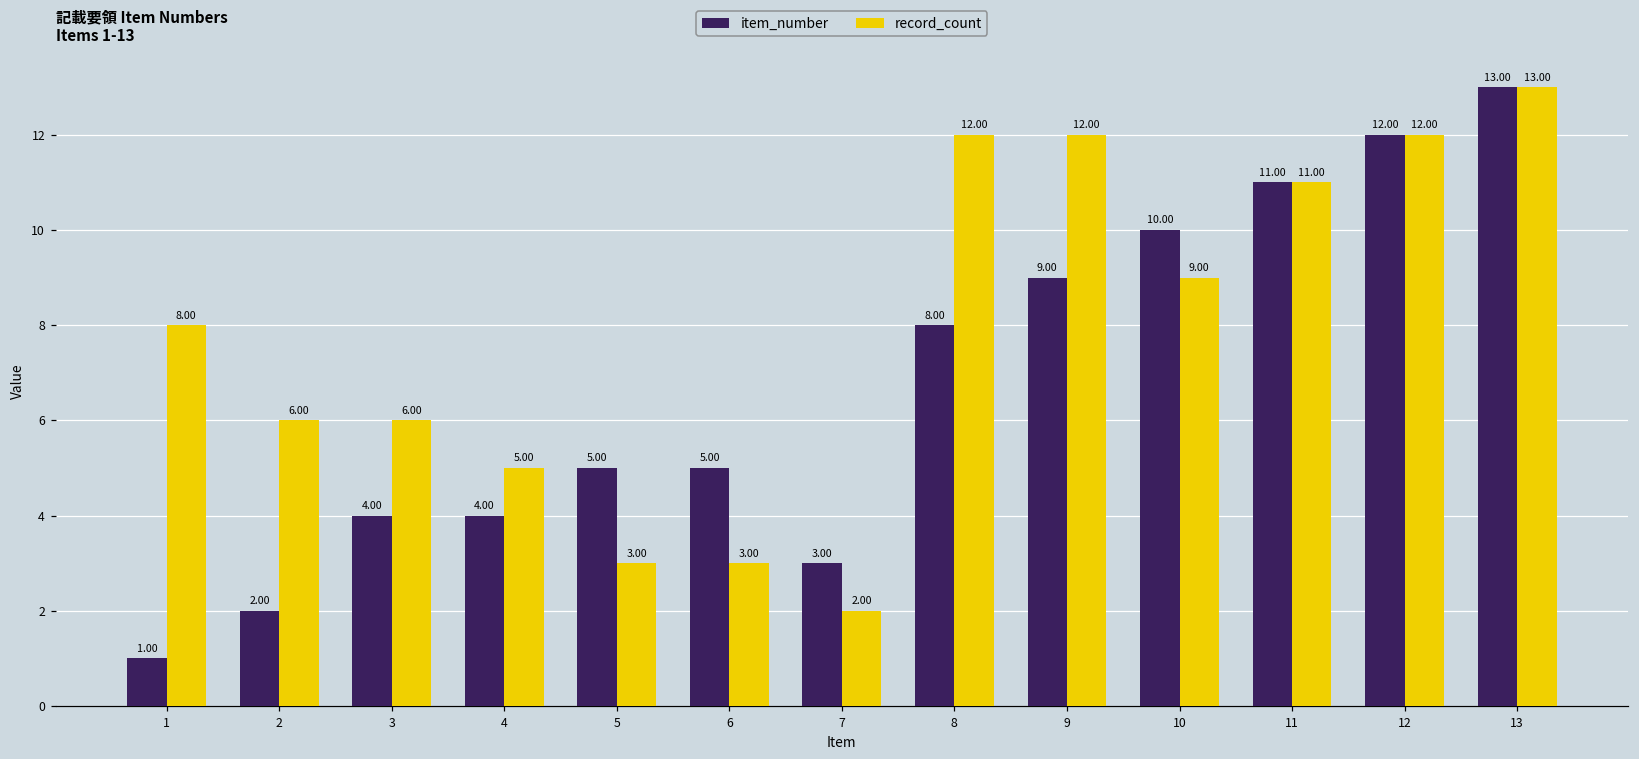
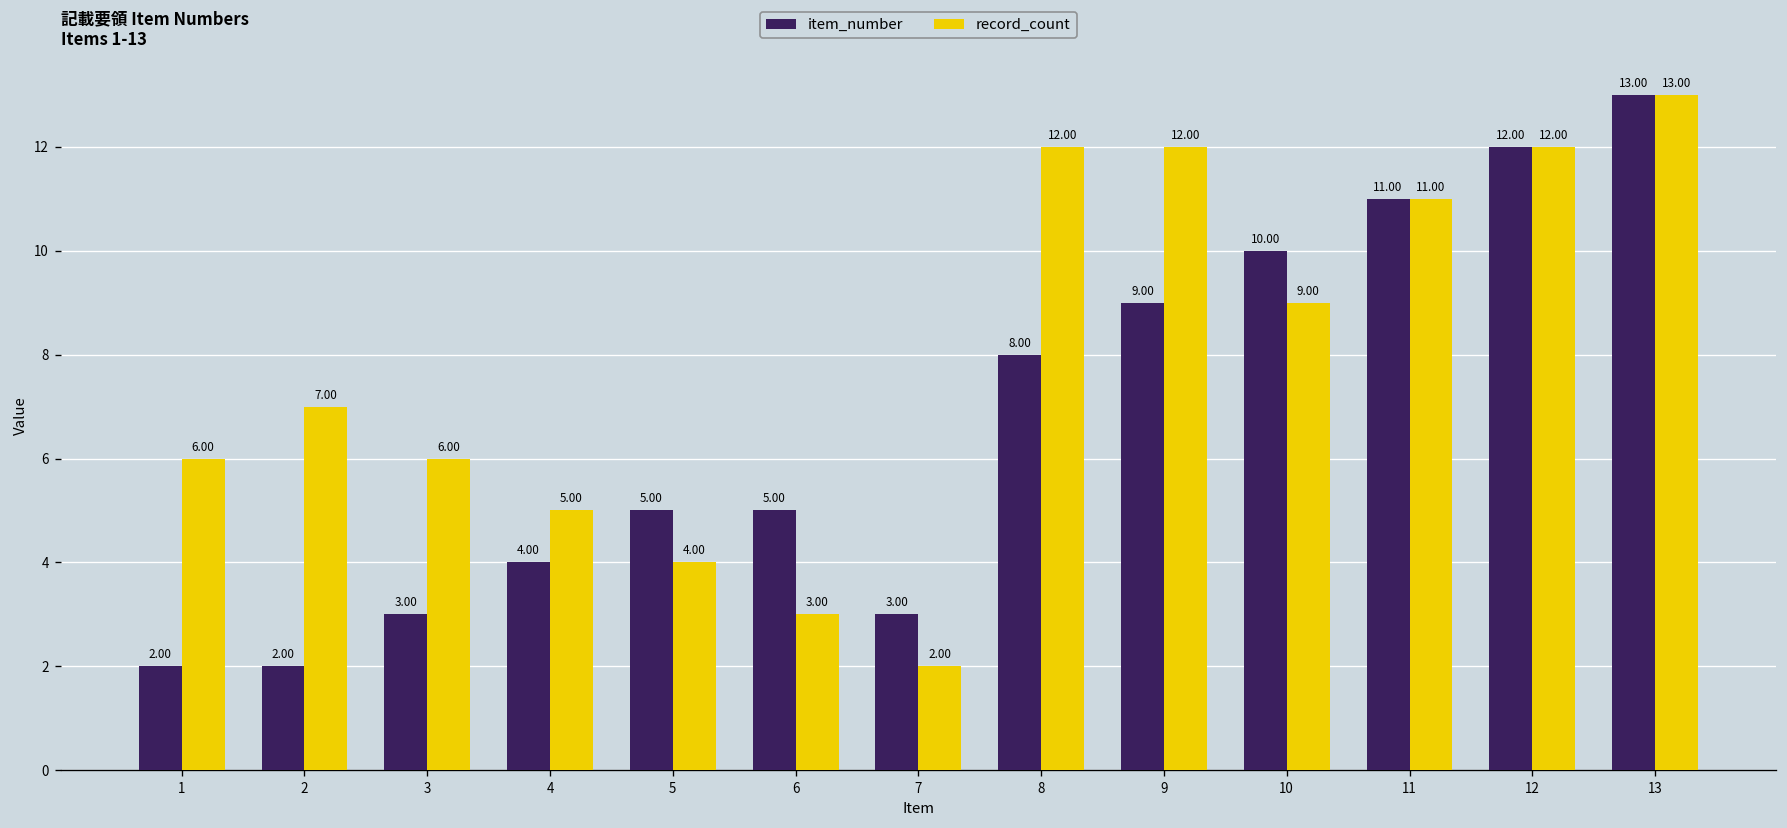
item_number, 1: 1.00 -> 2.00
record_count, 1: 8.00 -> 6.00
record_count, 2: 6.00 -> 7.00
item_number, 3: 4.00 -> 3.00
record_count, 5: 3.00 -> 4.00
